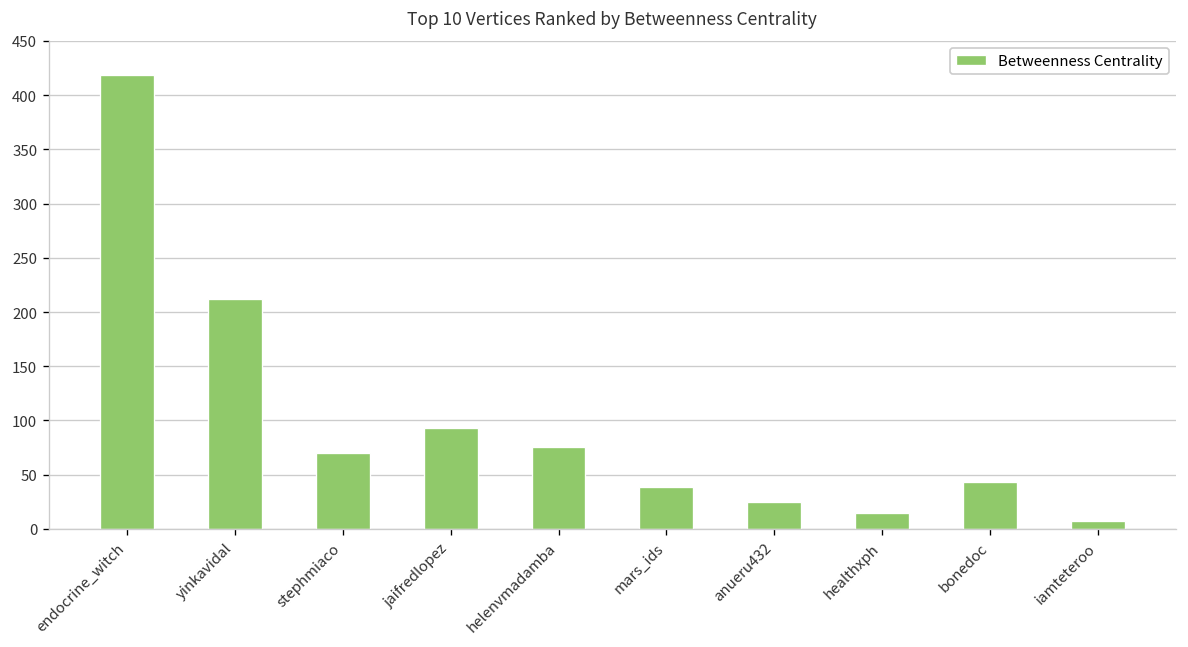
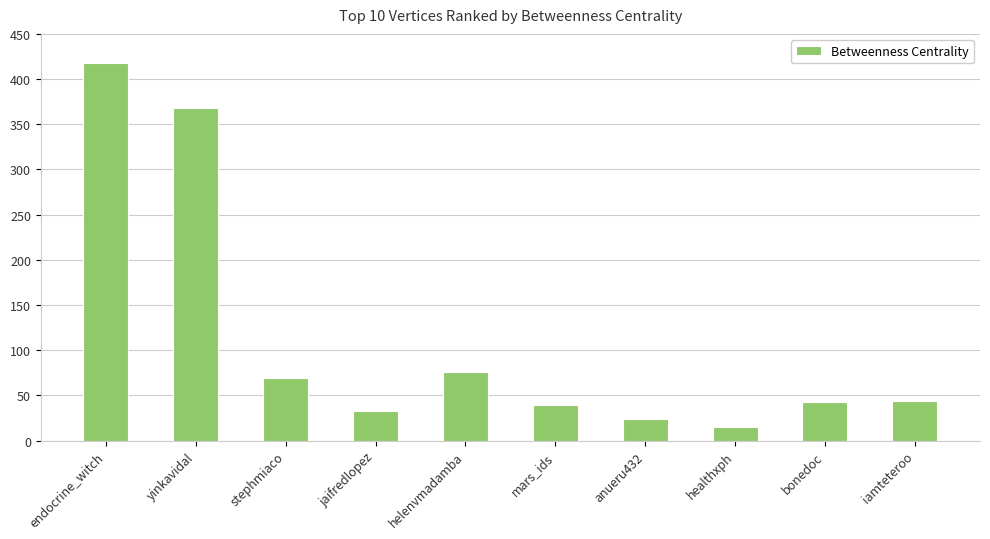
yinkavidal: 210 -> 370
jaifredlopez: 90 -> 30
iamteteroo: 10 -> 40
